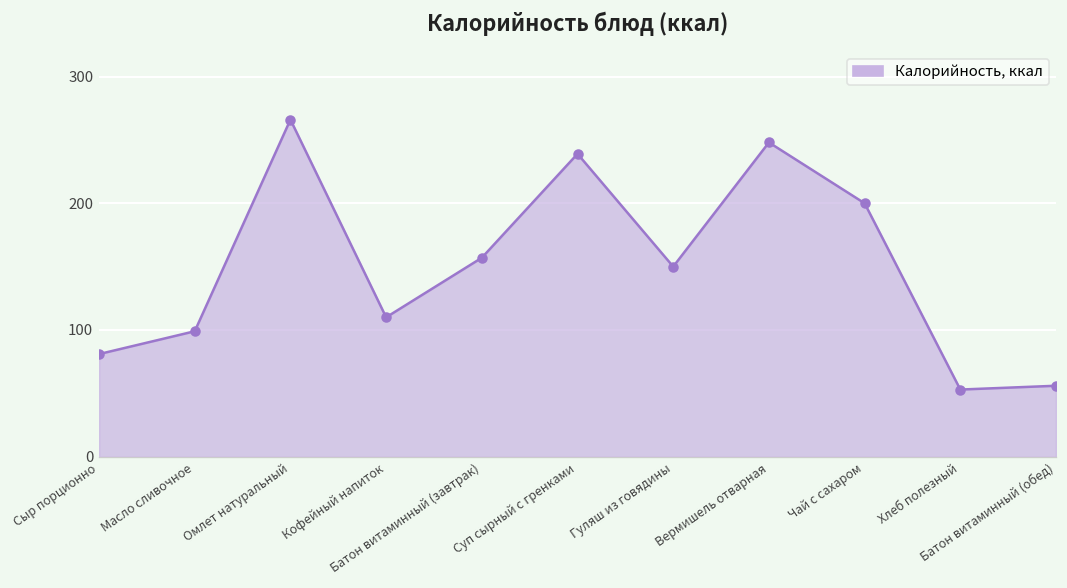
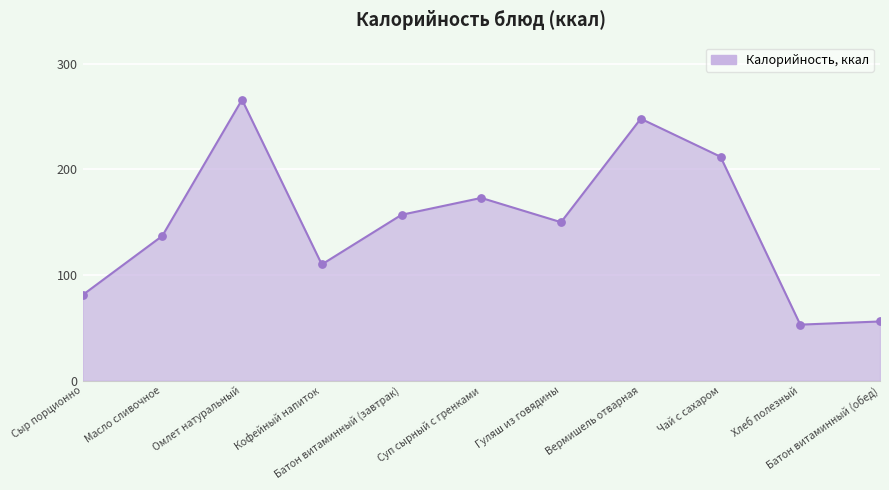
Масло сливочное: 99 -> 137
Суп сырный с гренками: 239 -> 173
Чай с сахаром: 200 -> 212
